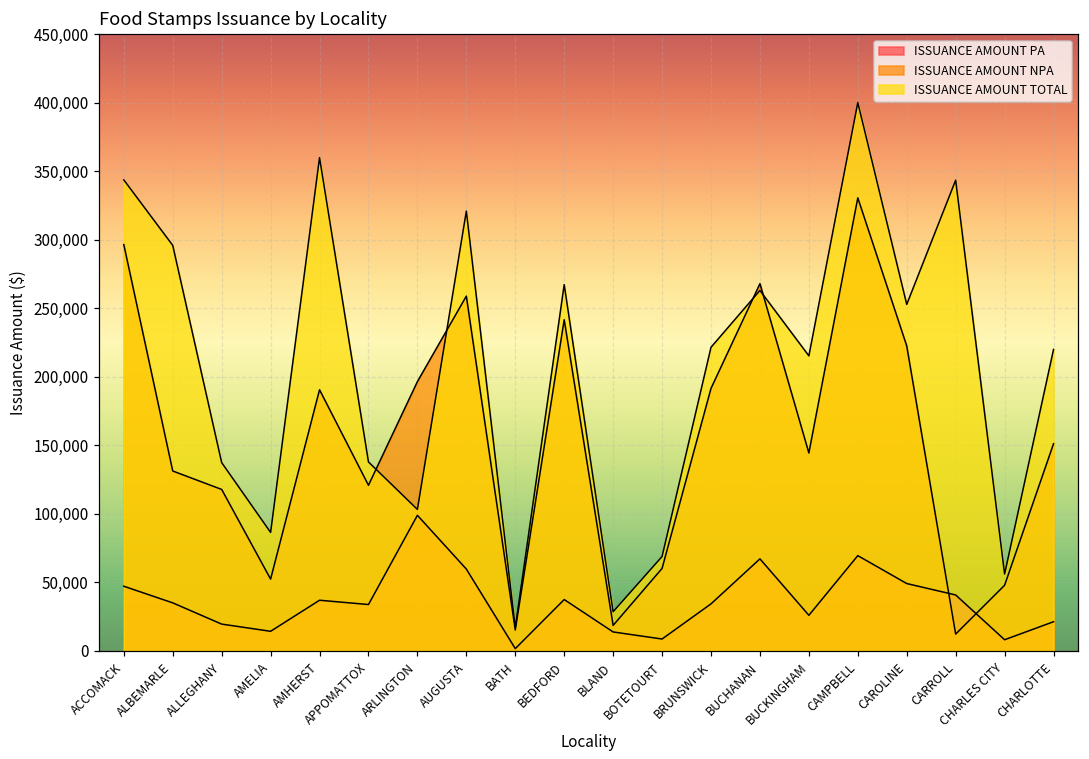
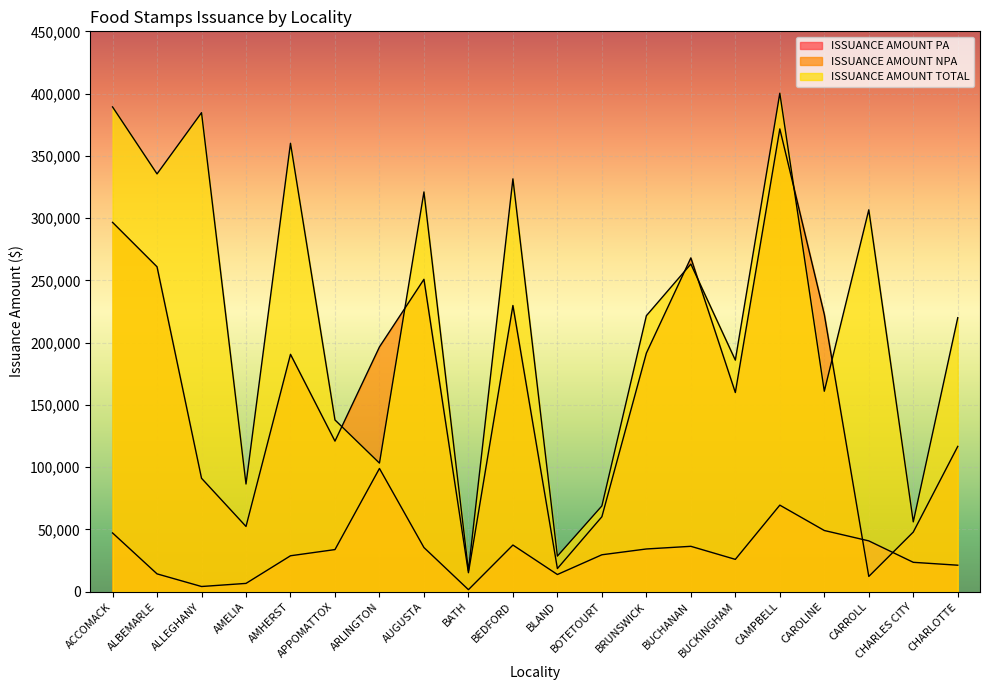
ISSUANCE AMOUNT TOTAL, ACCOMACK: 344,000 -> 389,000
ISSUANCE AMOUNT PA, ALBEMARLE: 35,000 -> 14,000
ISSUANCE AMOUNT NPA, ALBEMARLE: 131,000 -> 261,000
ISSUANCE AMOUNT TOTAL, ALBEMARLE: 296,000 -> 336,000
ISSUANCE AMOUNT PA, ALLEGHANY: 20,000 -> 4,000
ISSUANCE AMOUNT NPA, ALLEGHANY: 118,000 -> 91,000
ISSUANCE AMOUNT TOTAL, ALLEGHANY: 137,000 -> 385,000
ISSUANCE AMOUNT PA, AMELIA: 14,000 -> 7,000
ISSUANCE AMOUNT PA, AMHERST: 37,000 -> 29,000
ISSUANCE AMOUNT PA, AUGUSTA: 60,000 -> 36,000
ISSUANCE AMOUNT NPA, AUGUSTA: 259,000 -> 251,000
ISSUANCE AMOUNT NPA, BEDFORD: 242,000 -> 230,000
ISSUANCE AMOUNT TOTAL, BEDFORD: 267,000 -> 332,000
ISSUANCE AMOUNT PA, BOTETOURT: 9,000 -> 30,000
ISSUANCE AMOUNT PA, BUCHANAN: 67,000 -> 36,000
ISSUANCE AMOUNT NPA, BUCKINGHAM: 145,000 -> 160,000
ISSUANCE AMOUNT TOTAL, BUCKINGHAM: 215,000 -> 186,000
ISSUANCE AMOUNT NPA, CAMPBELL: 331,000 -> 372,000
ISSUANCE AMOUNT TOTAL, CAROLINE: 253,000 -> 161,000
ISSUANCE AMOUNT TOTAL, CARROLL: 344,000 -> 307,000
ISSUANCE AMOUNT PA, CHARLES CITY: 8,000 -> 24,000
ISSUANCE AMOUNT NPA, CHARLOTTE: 151,000 -> 117,000
